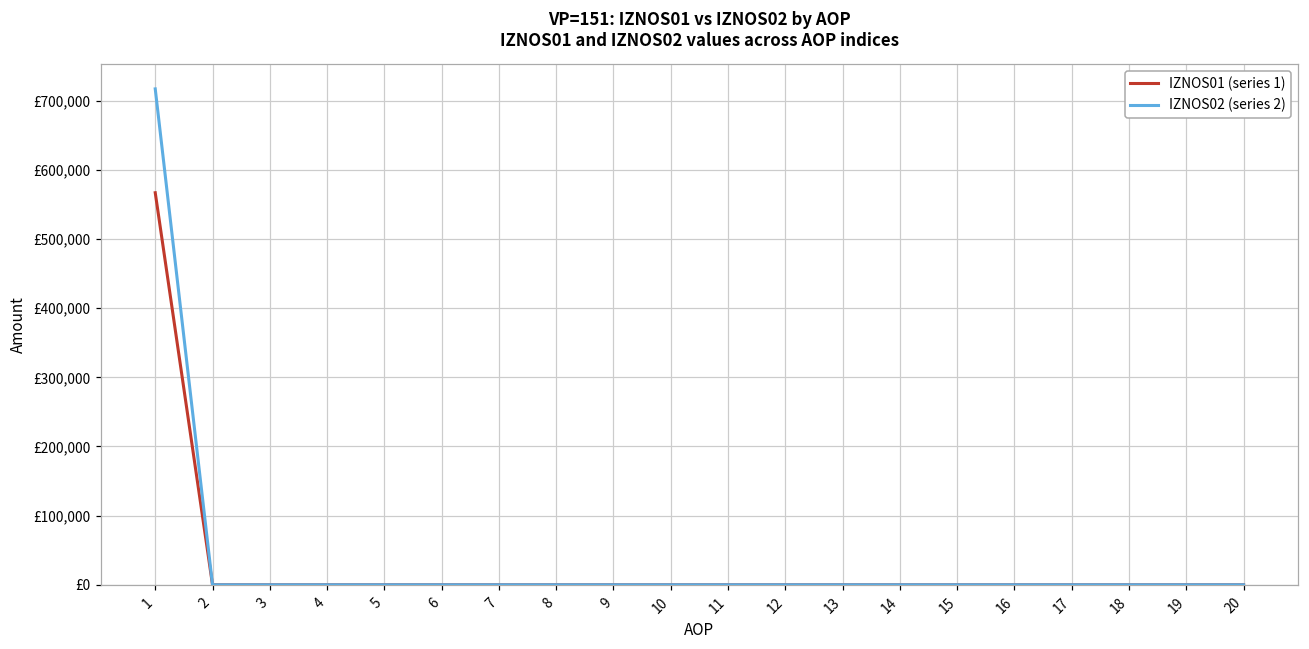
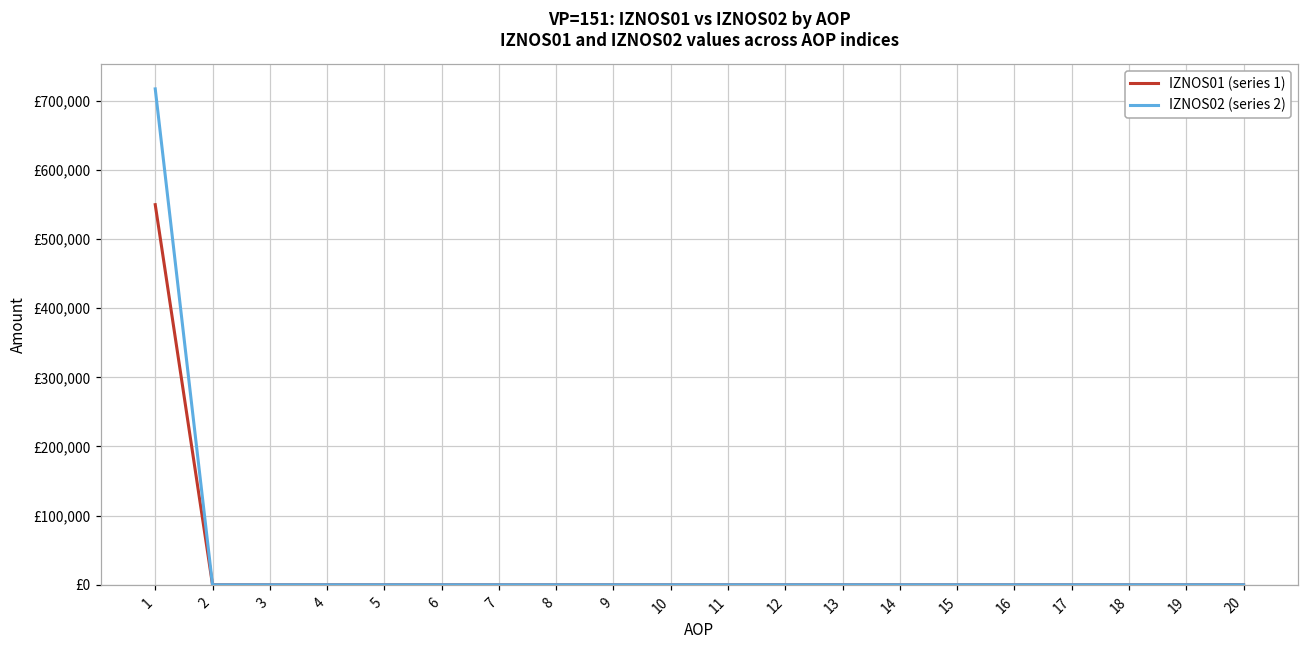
IZNOS01 (series 1), 1: £570,000 -> £550,000
